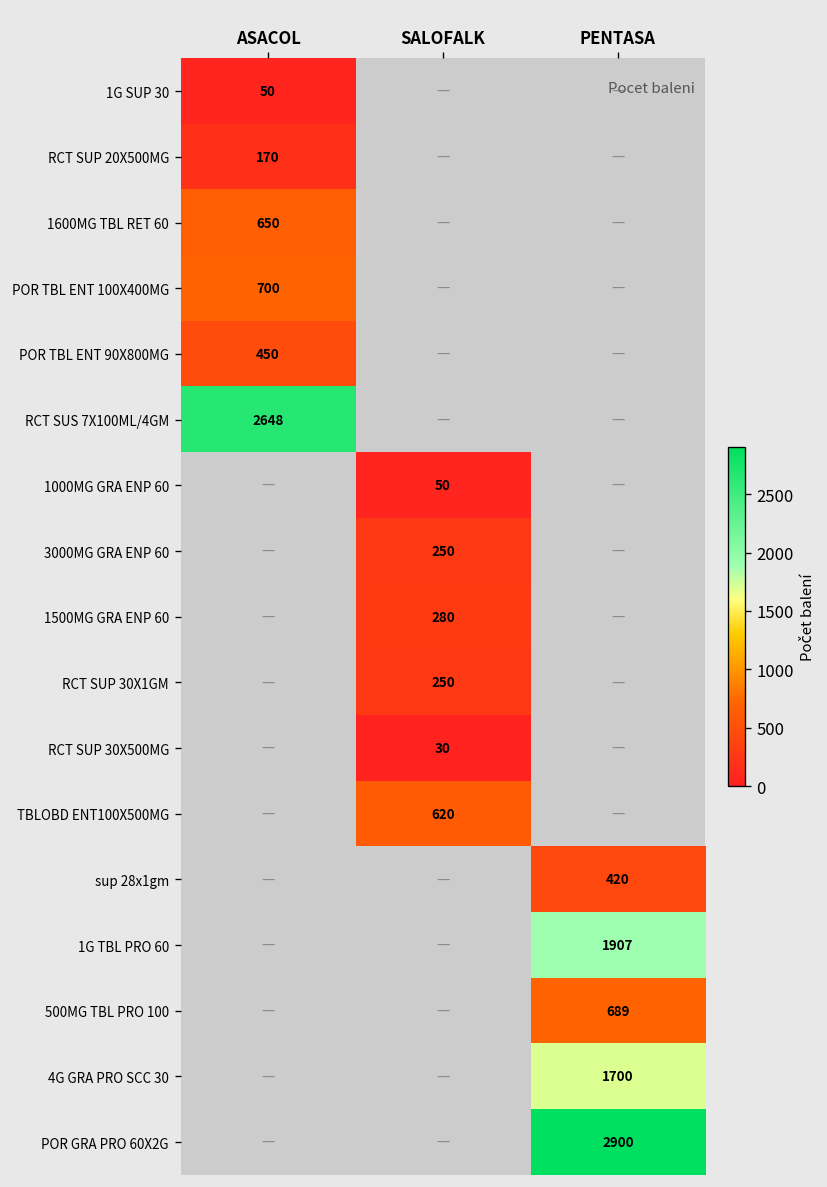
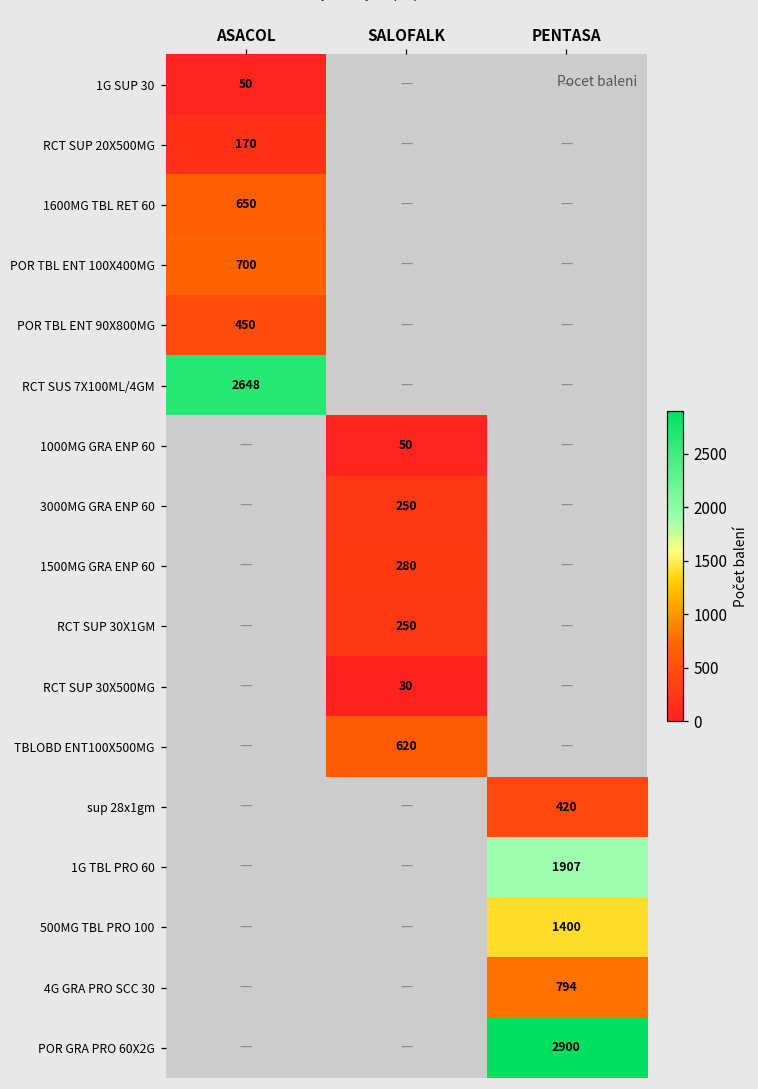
500MG TBL PRO 100, PENTASA: 689 -> 1400
4G GRA PRO SCC 30, PENTASA: 1700 -> 794
